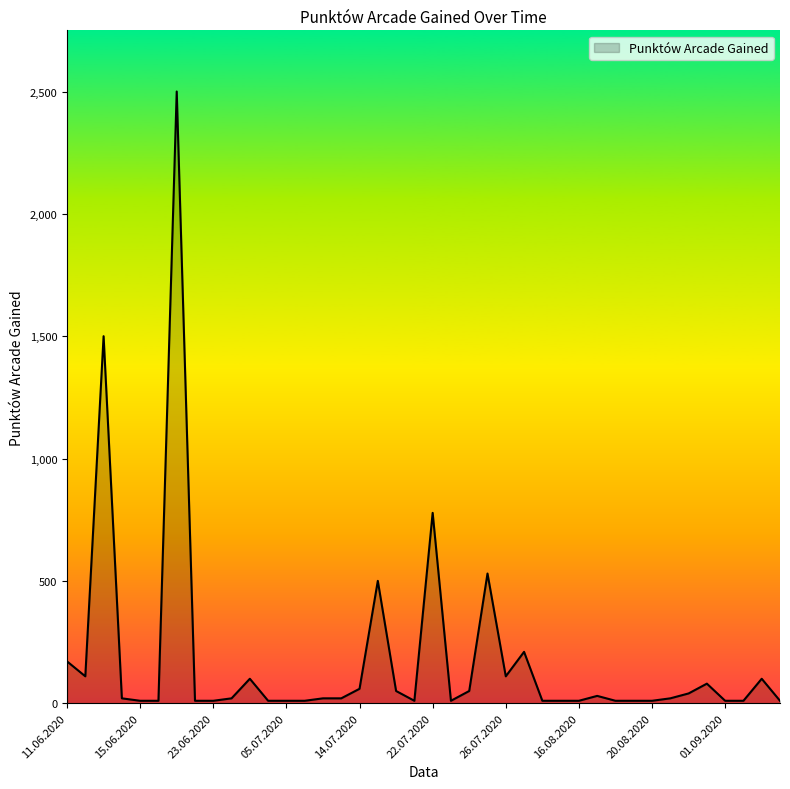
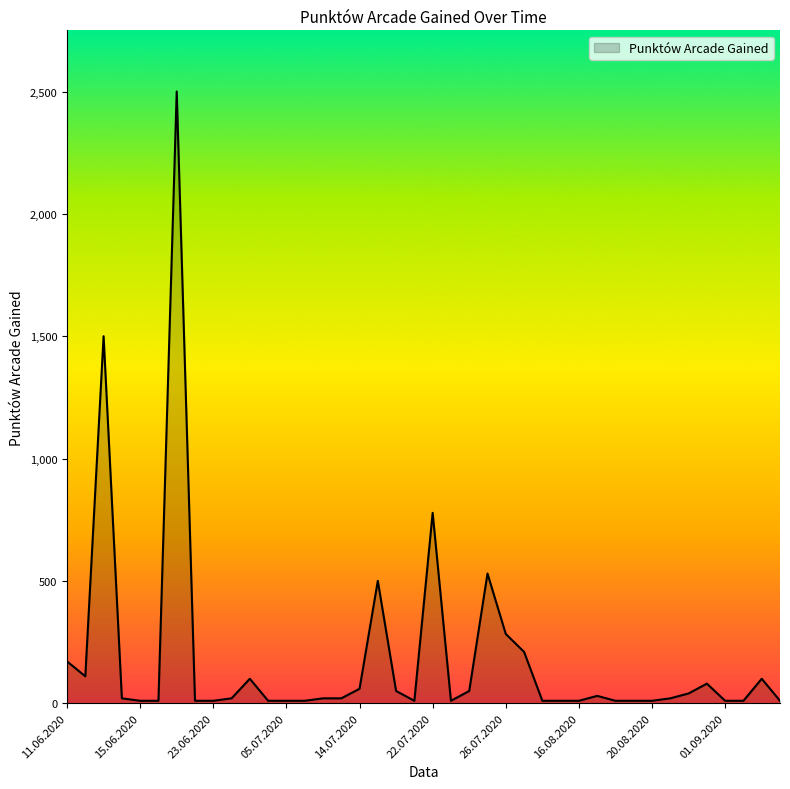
26.07.2020: 110 -> 280
